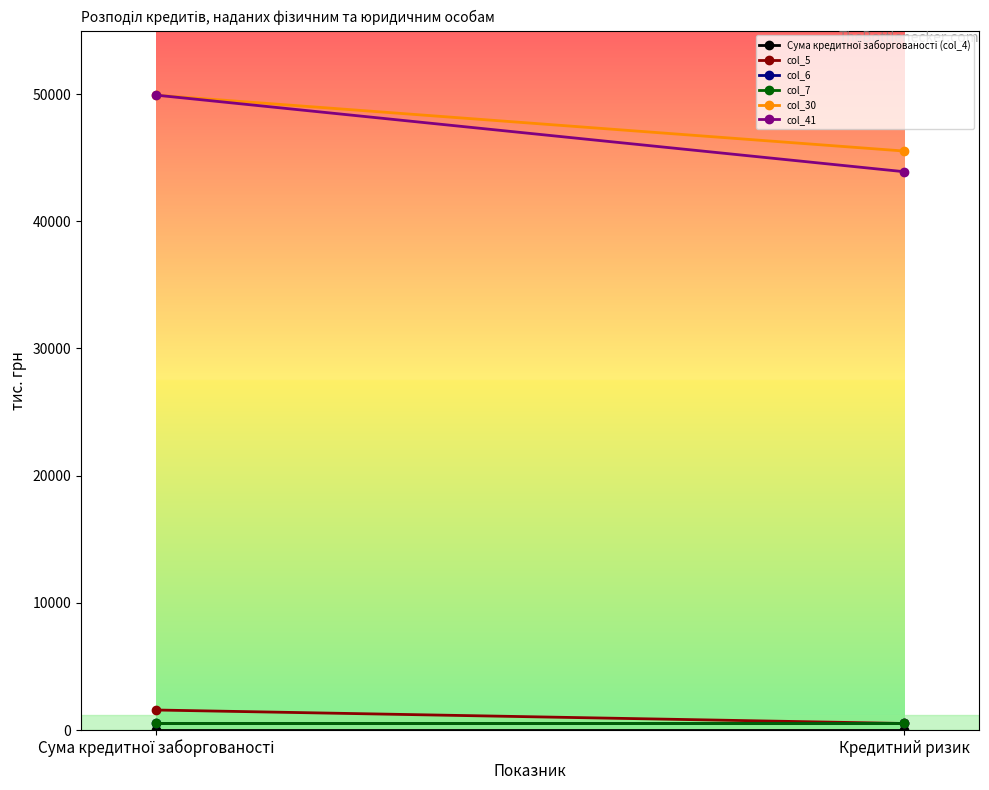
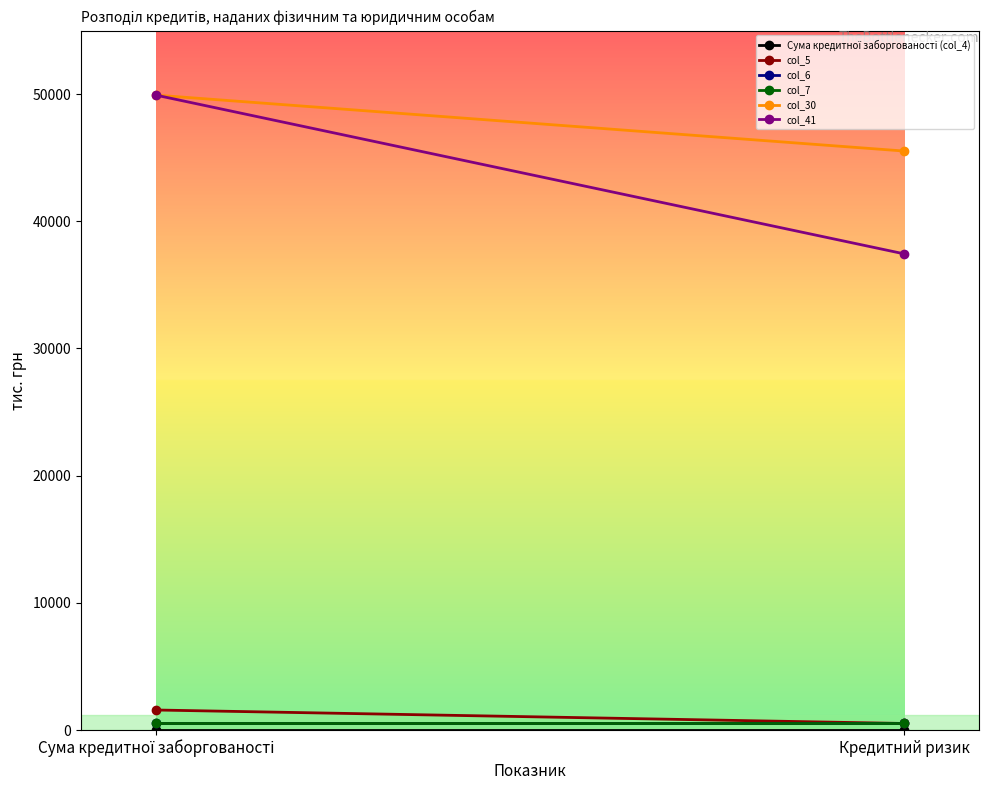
col_41, Кредитний ризик: 43900 -> 37400
